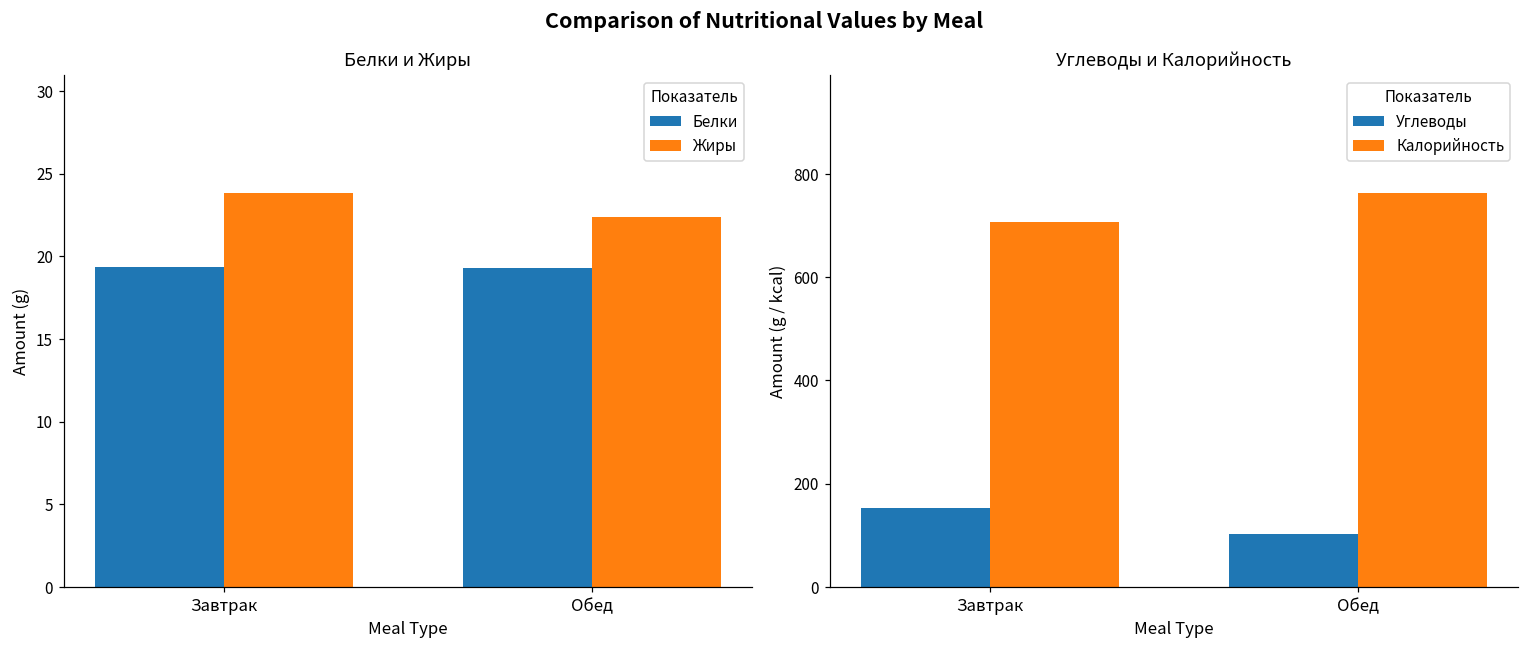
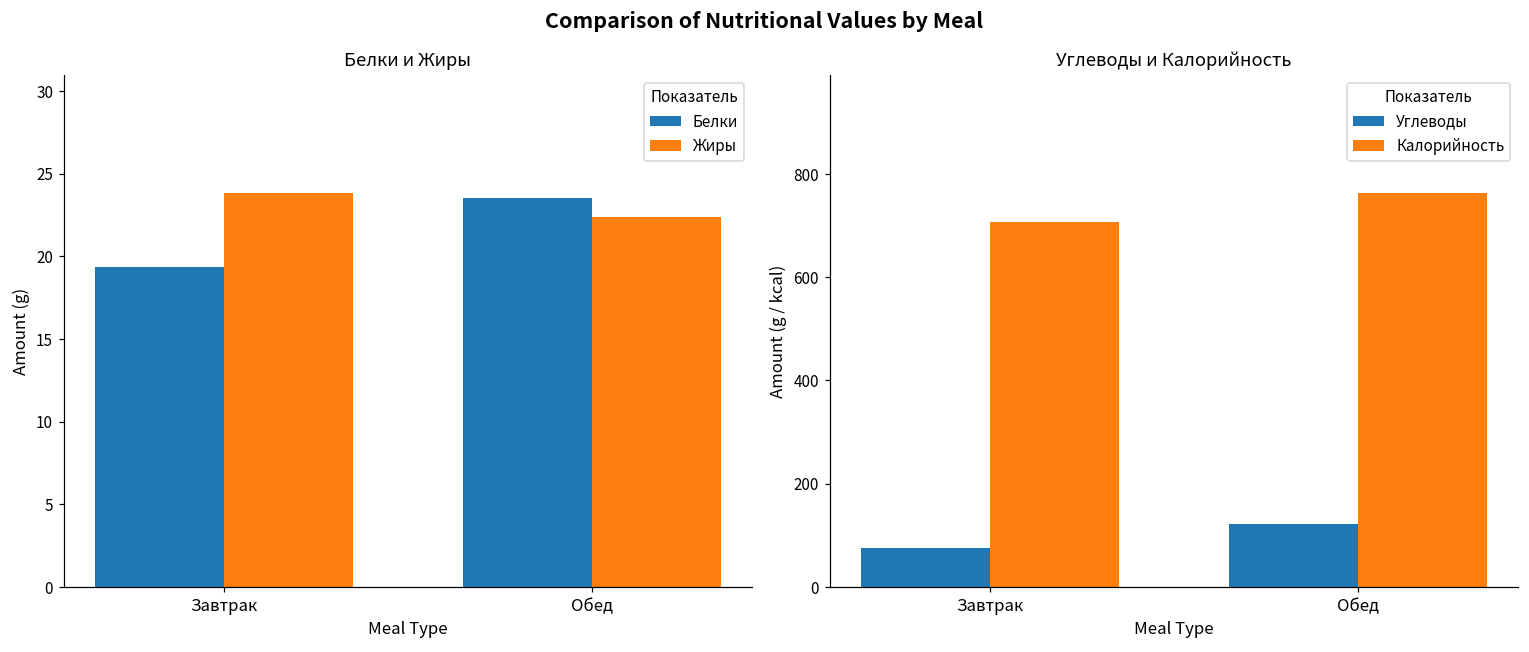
Белки и Жиры, Белки, Обед: 19.3 -> 23.5
Углеводы и Калорийность, Углеводы, Завтрак: 150 -> 80
Углеводы и Калорийность, Углеводы, Обед: 100 -> 120
